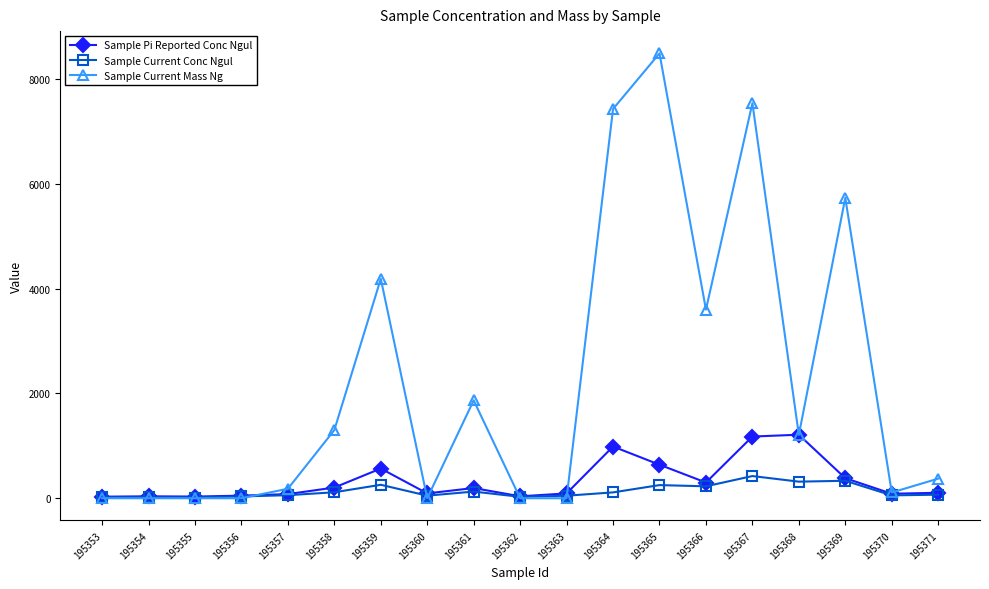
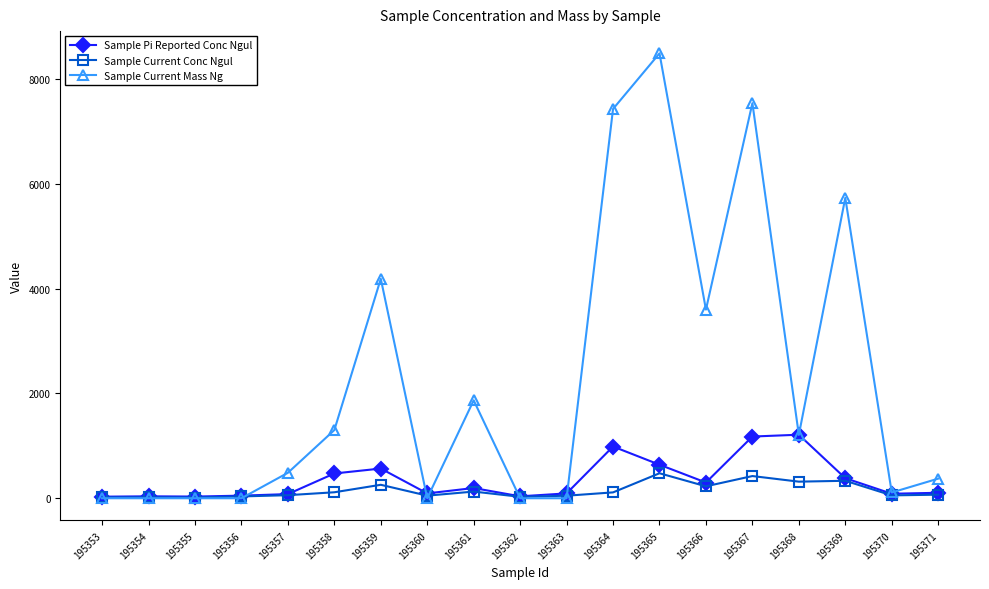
Sample Current Mass Ng, 195357: 200 -> 500
Sample Pi Reported Conc Ngul, 195358: 200 -> 500
Sample Current Conc Ngul, 195365: 300 -> 500
